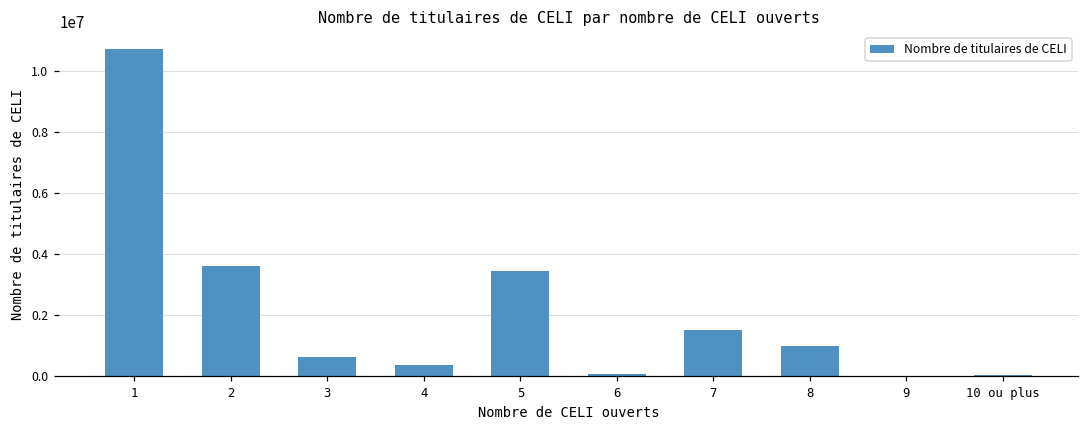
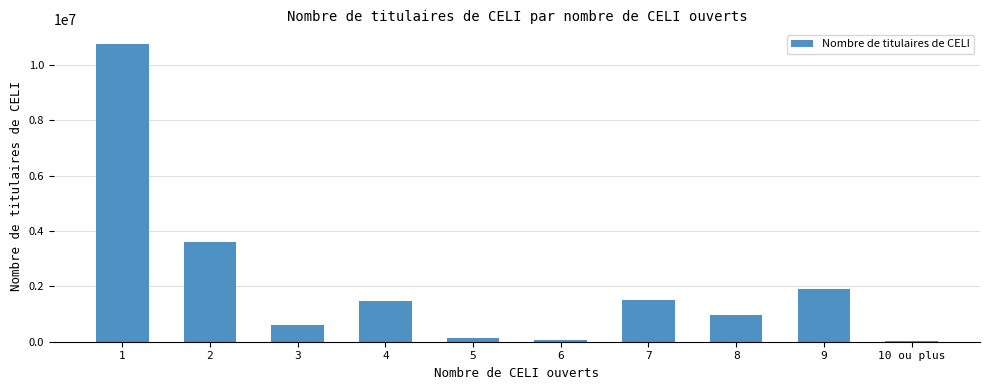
4: 400000 -> 1500000
5: 3400000 -> 100000
9: 0 -> 1900000
